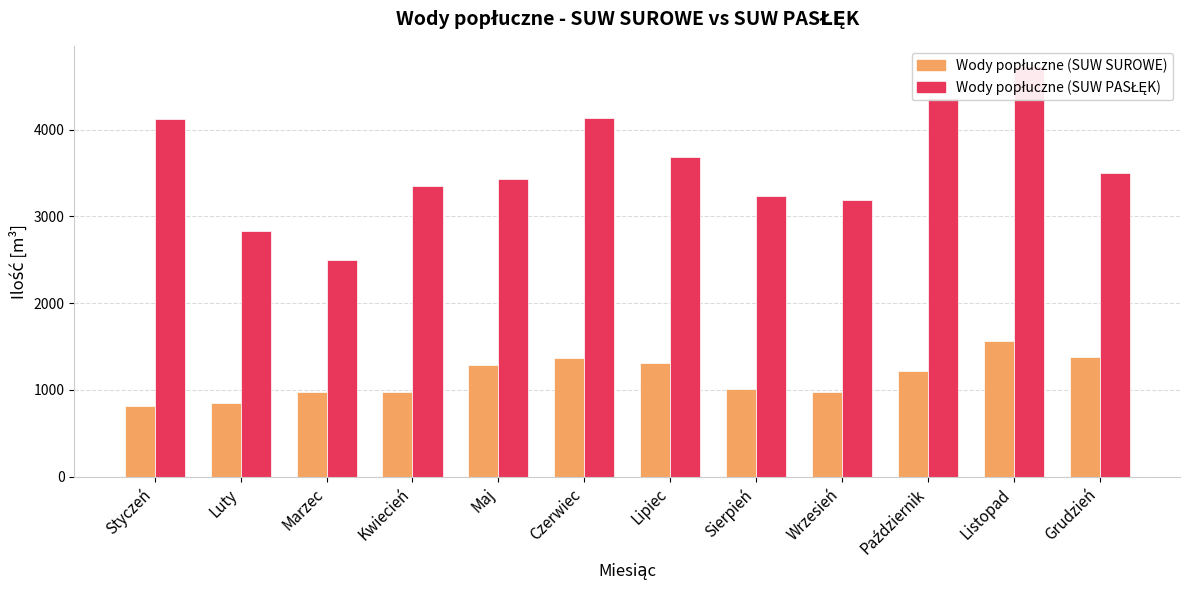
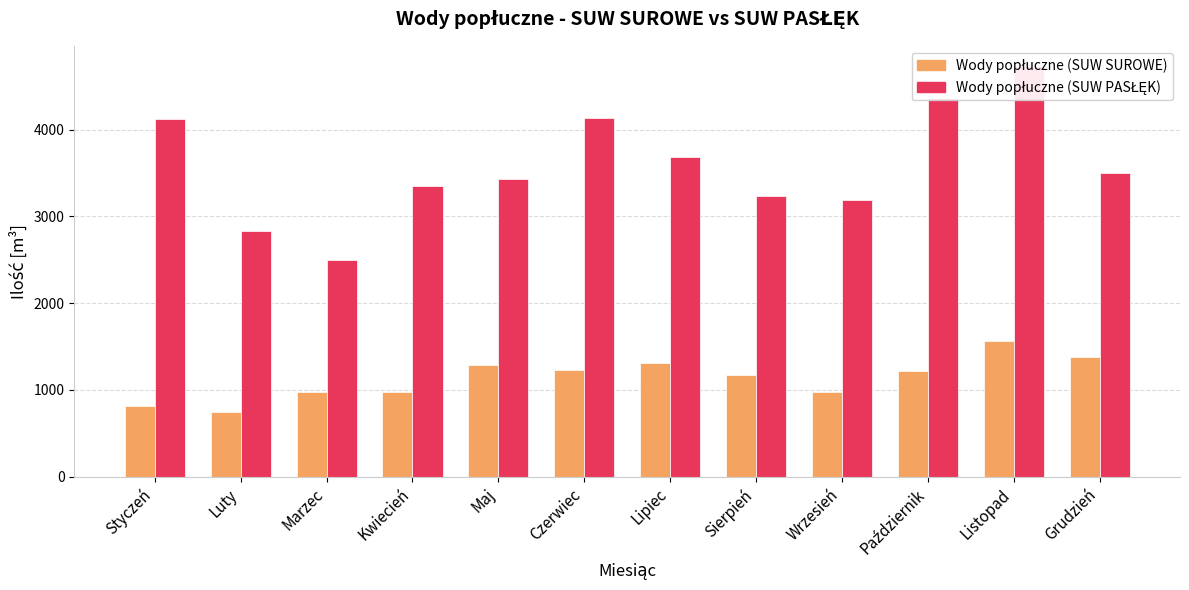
Wody popłuczne (SUW SUROWE), Luty: 900 -> 700
Wody popłuczne (SUW SUROWE), Czerwiec: 1400 -> 1200
Wody popłuczne (SUW SUROWE), Sierpień: 1000 -> 1200
